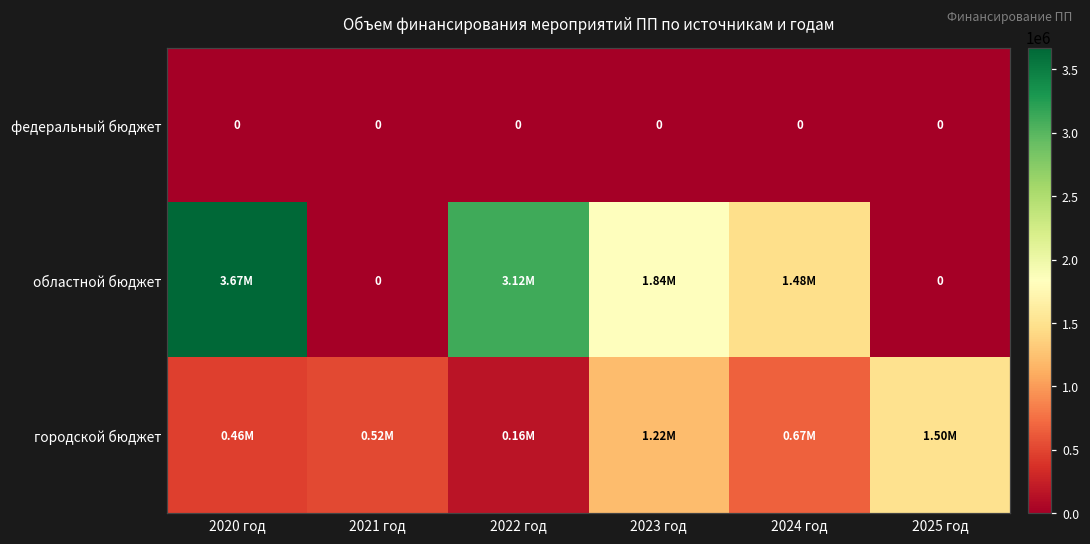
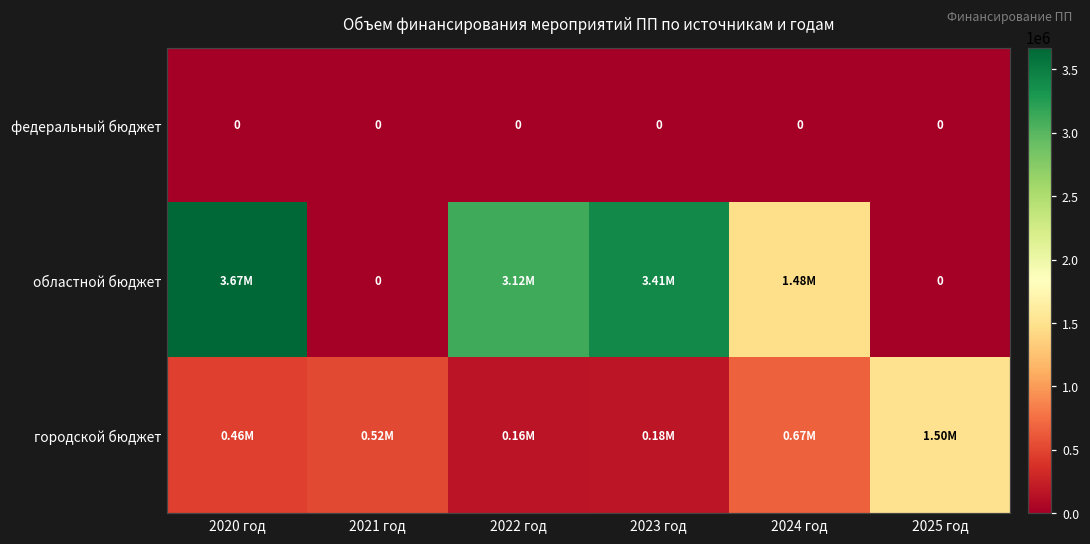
областной бюджет, 2023 год: 1.84M -> 3.41M
городской бюджет, 2023 год: 1.22M -> 0.18M
